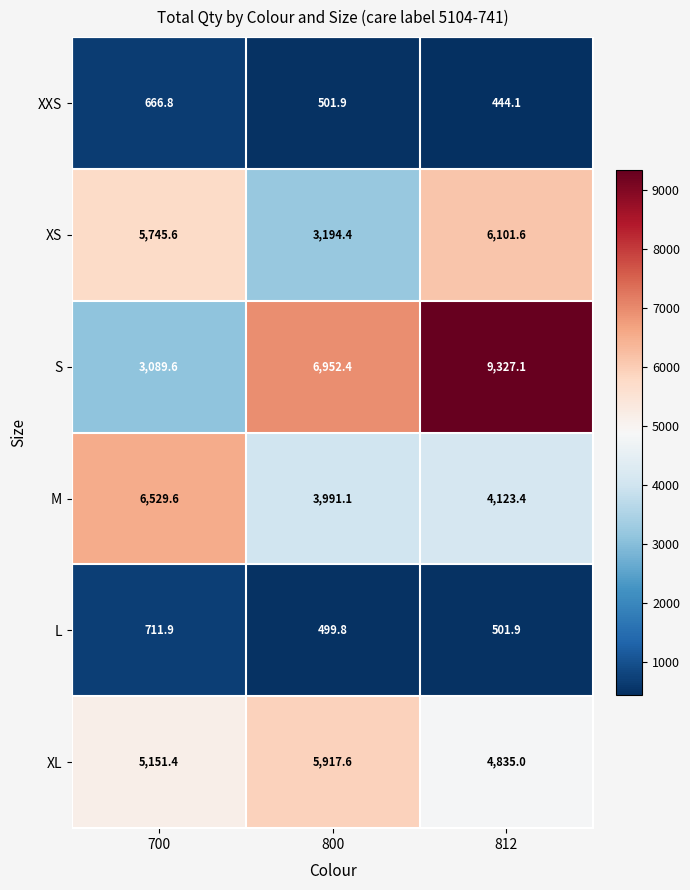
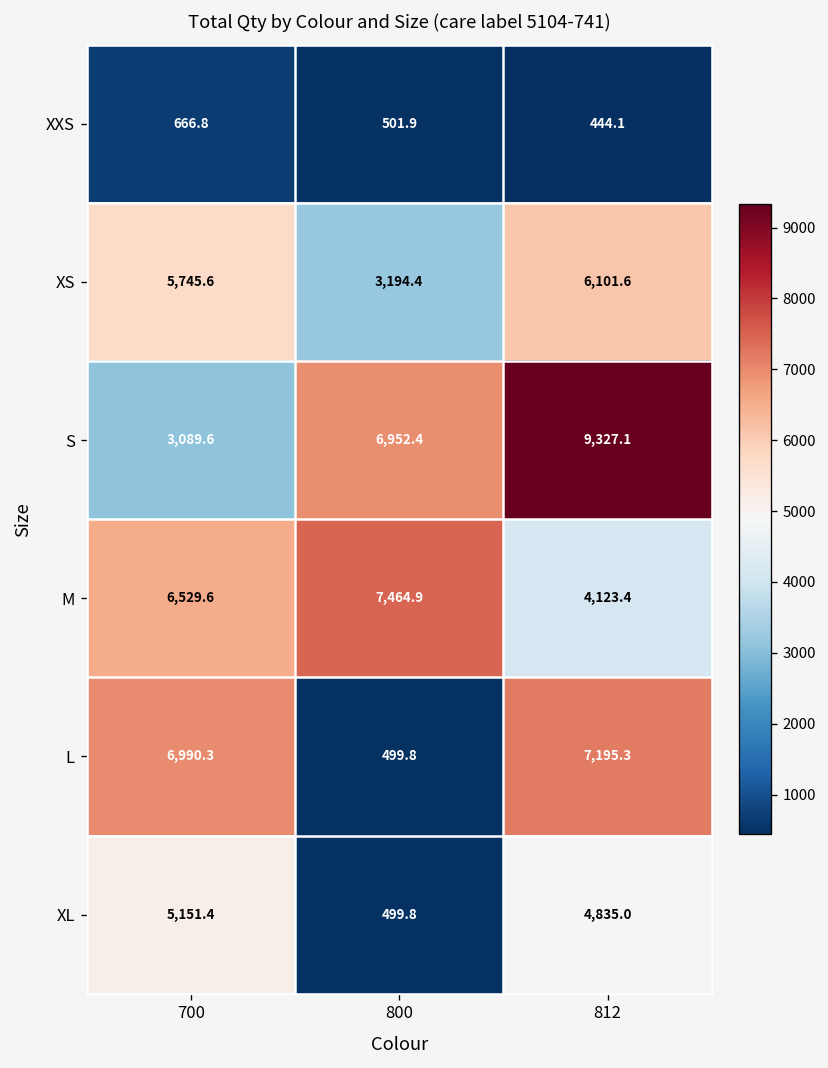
M, 800: 3,991.1 -> 7,464.9
L, 700: 711.9 -> 6,990.3
L, 812: 501.9 -> 7,195.3
XL, 800: 5,917.6 -> 499.8
